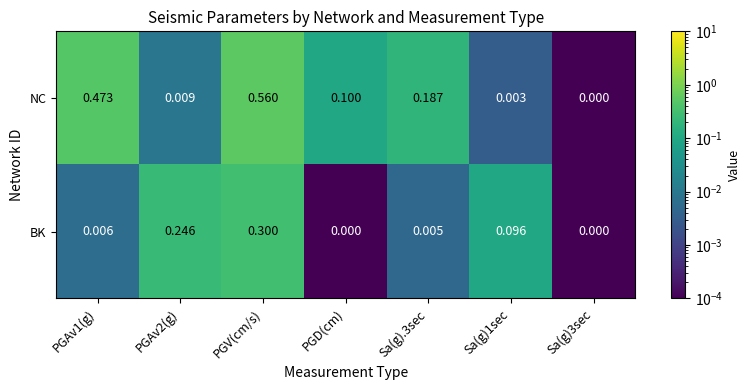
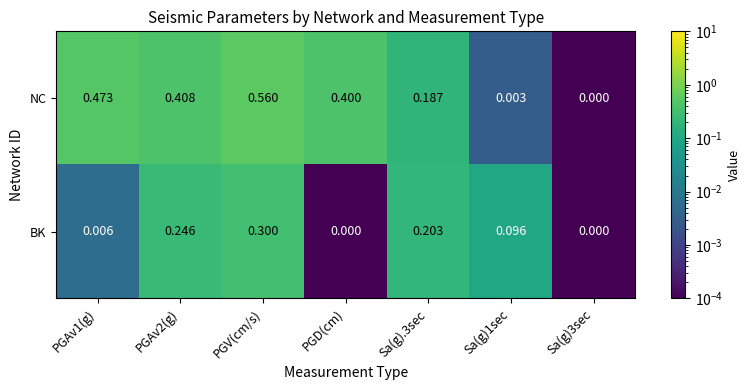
NC, PGAv2(g): 0.009 -> 0.408
NC, PGD(cm): 0.100 -> 0.400
BK, Sa(g).3sec: 0.005 -> 0.203
